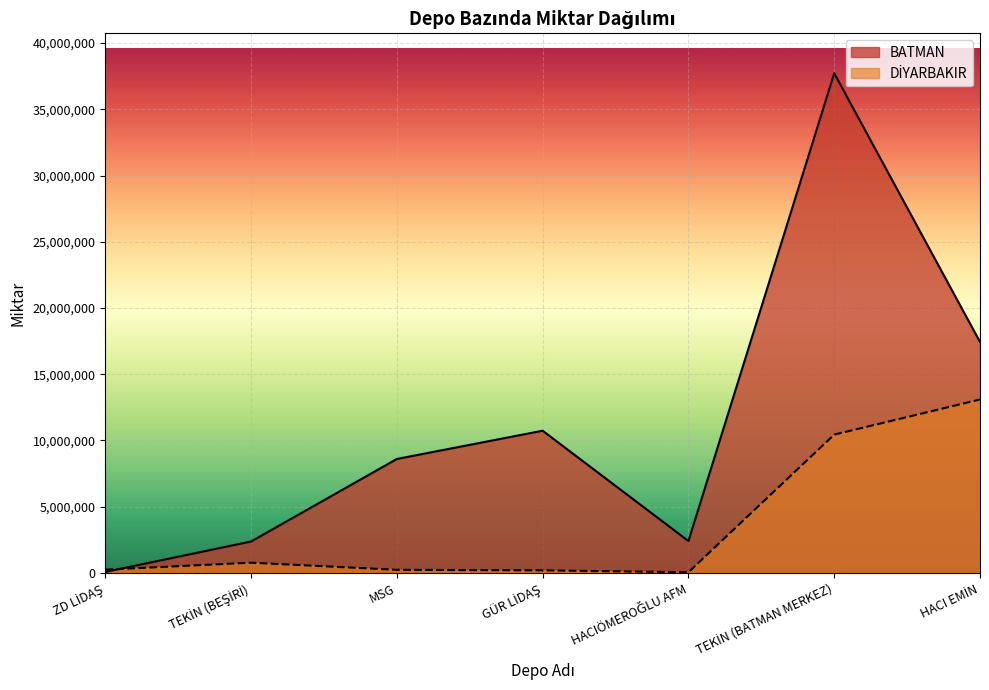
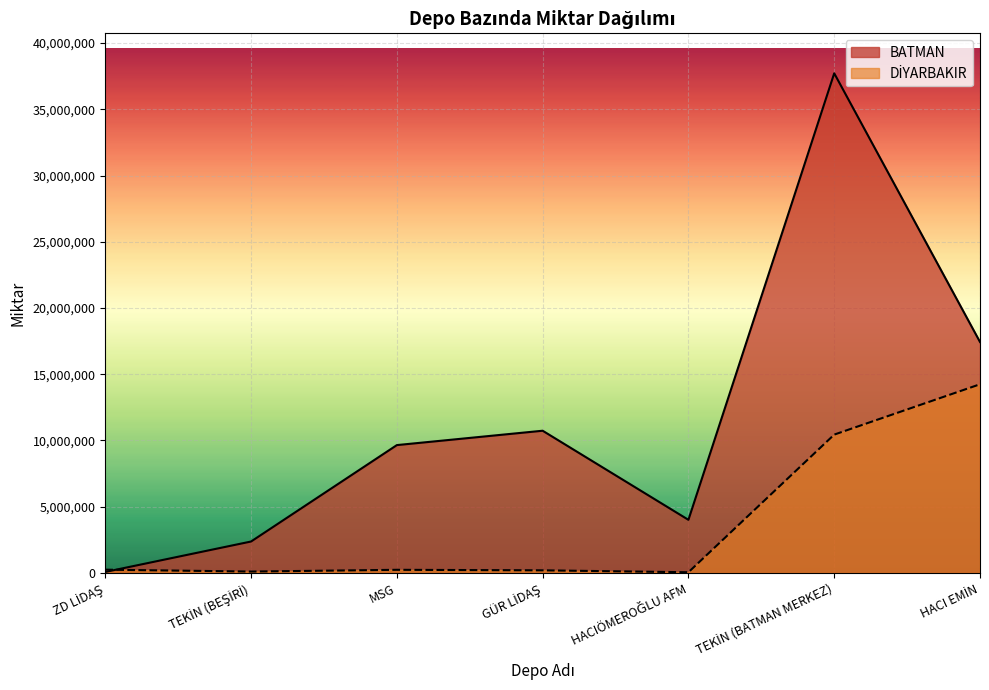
DİYARBAKIR, TEKİN (BEŞİRİ): 800,000 -> 100,000
BATMAN, MSG: 8,600,000 -> 9,700,000
BATMAN, HACIÖMEROĞLU AFM: 2,400,000 -> 4,000,000
DİYARBAKIR, HACI EMİN: 13,100,000 -> 14,200,000
